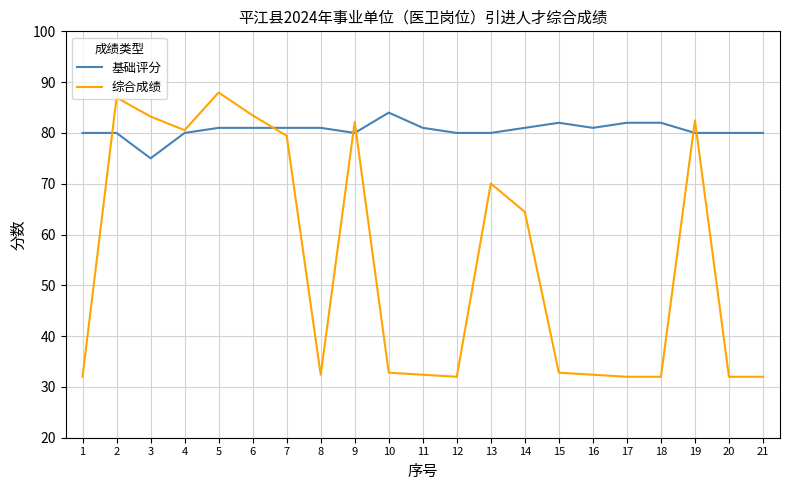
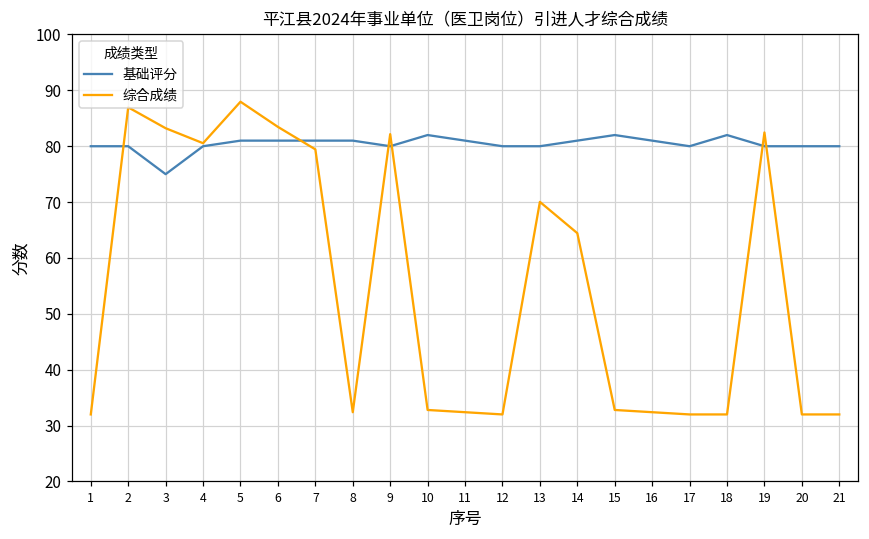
基础评分, 10: 84 -> 82
基础评分, 17: 82 -> 80
